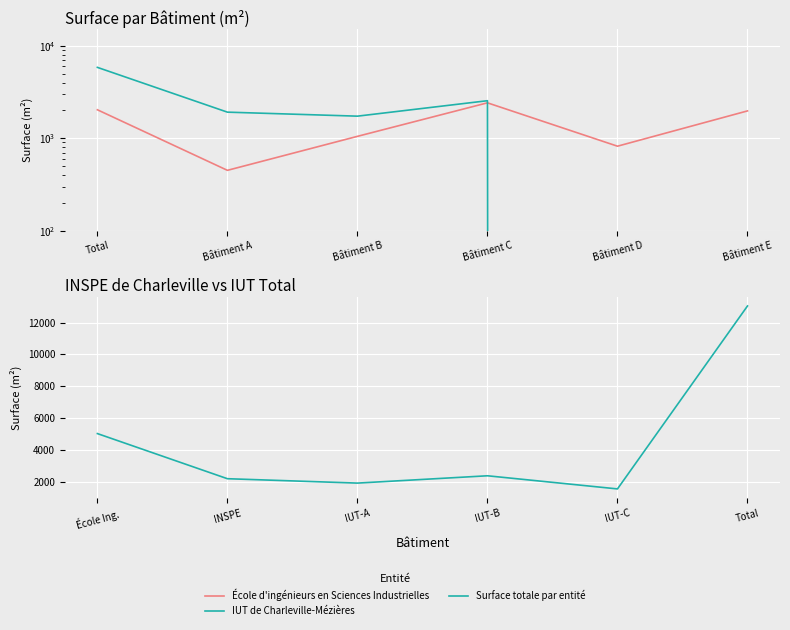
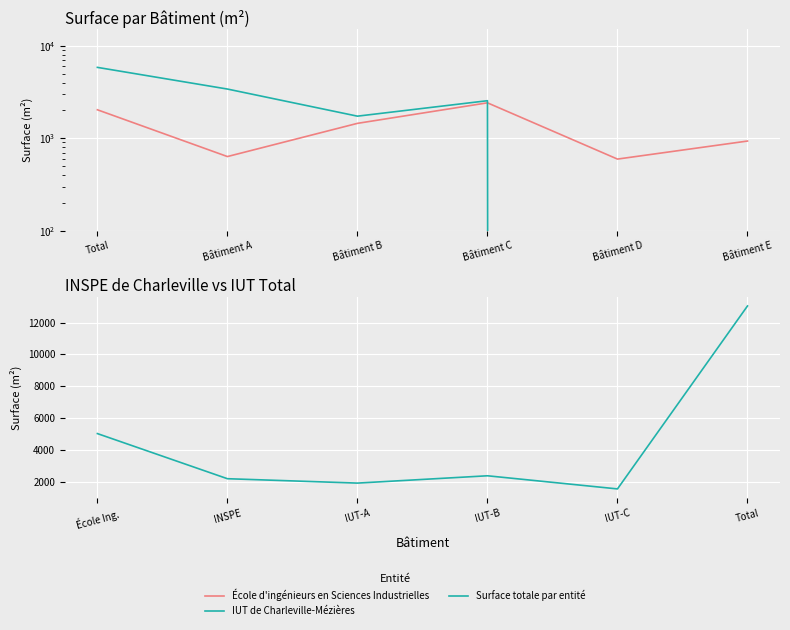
Surface par Bâtiment (m²), École d'ingénieurs en Sciences Industrielles, Bâtiment A: 400 -> 600
Surface par Bâtiment (m²), IUT de Charleville-Mézières, Bâtiment A: 1900 -> 3400
Surface par Bâtiment (m²), École d'ingénieurs en Sciences Industrielles, Bâtiment B: 1000 -> 1400
Surface par Bâtiment (m²), École d'ingénieurs en Sciences Industrielles, Bâtiment D: 800 -> 600
Surface par Bâtiment (m²), École d'ingénieurs en Sciences Industrielles, Bâtiment E: 2000 -> 900
